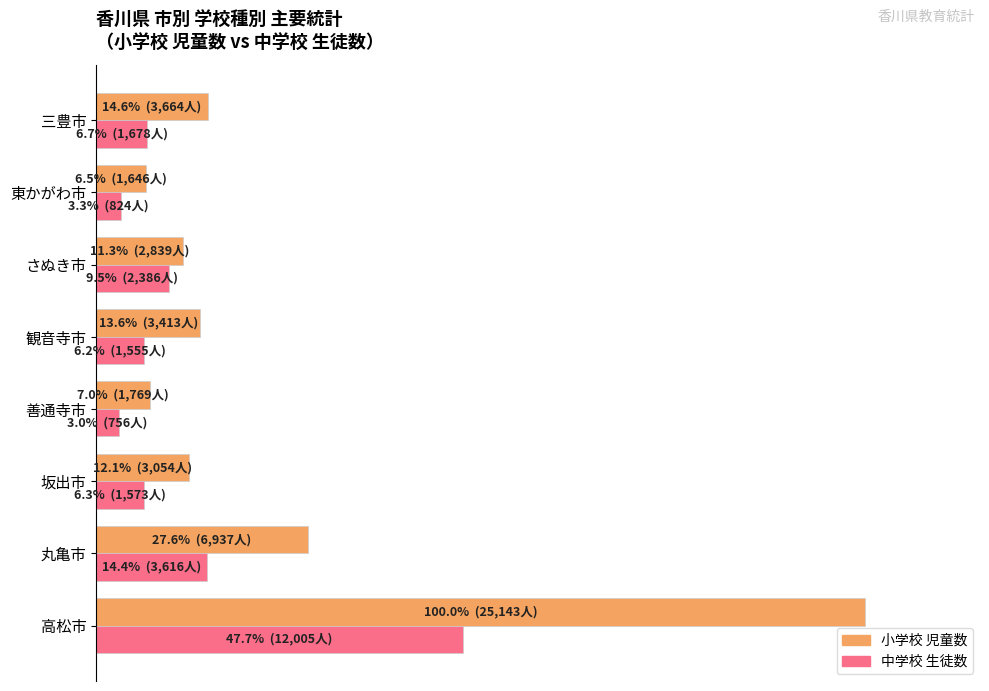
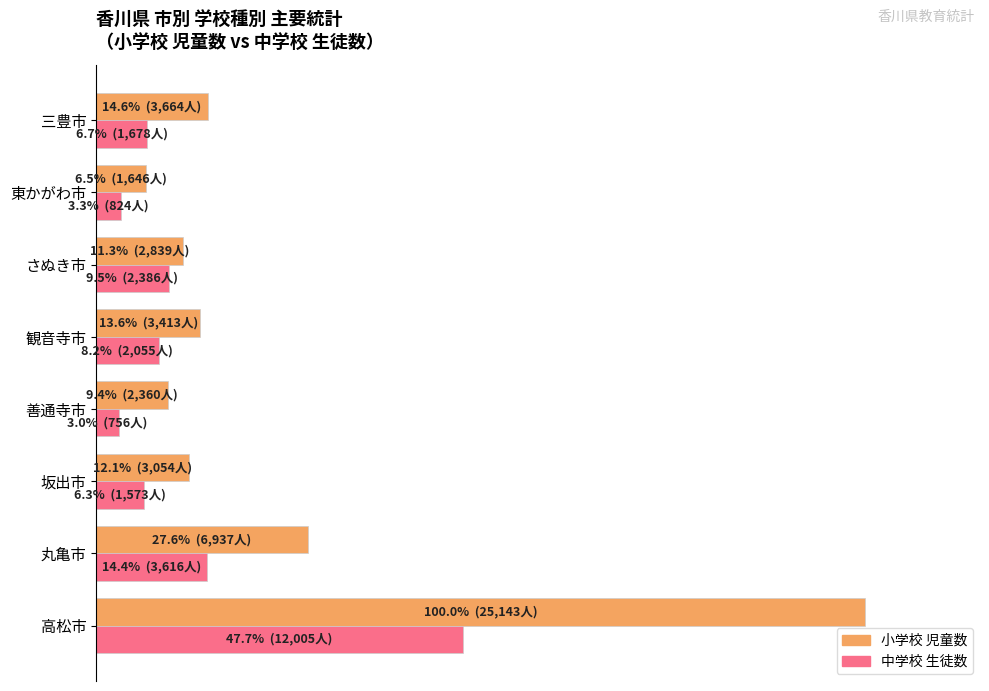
中学校 生徒数, 観音寺市: 6.2% (1,555人) -> 8.2% (2,055人)
小学校 児童数, 善通寺市: 7.0% (1,769人) -> 9.4% (2,360人)
